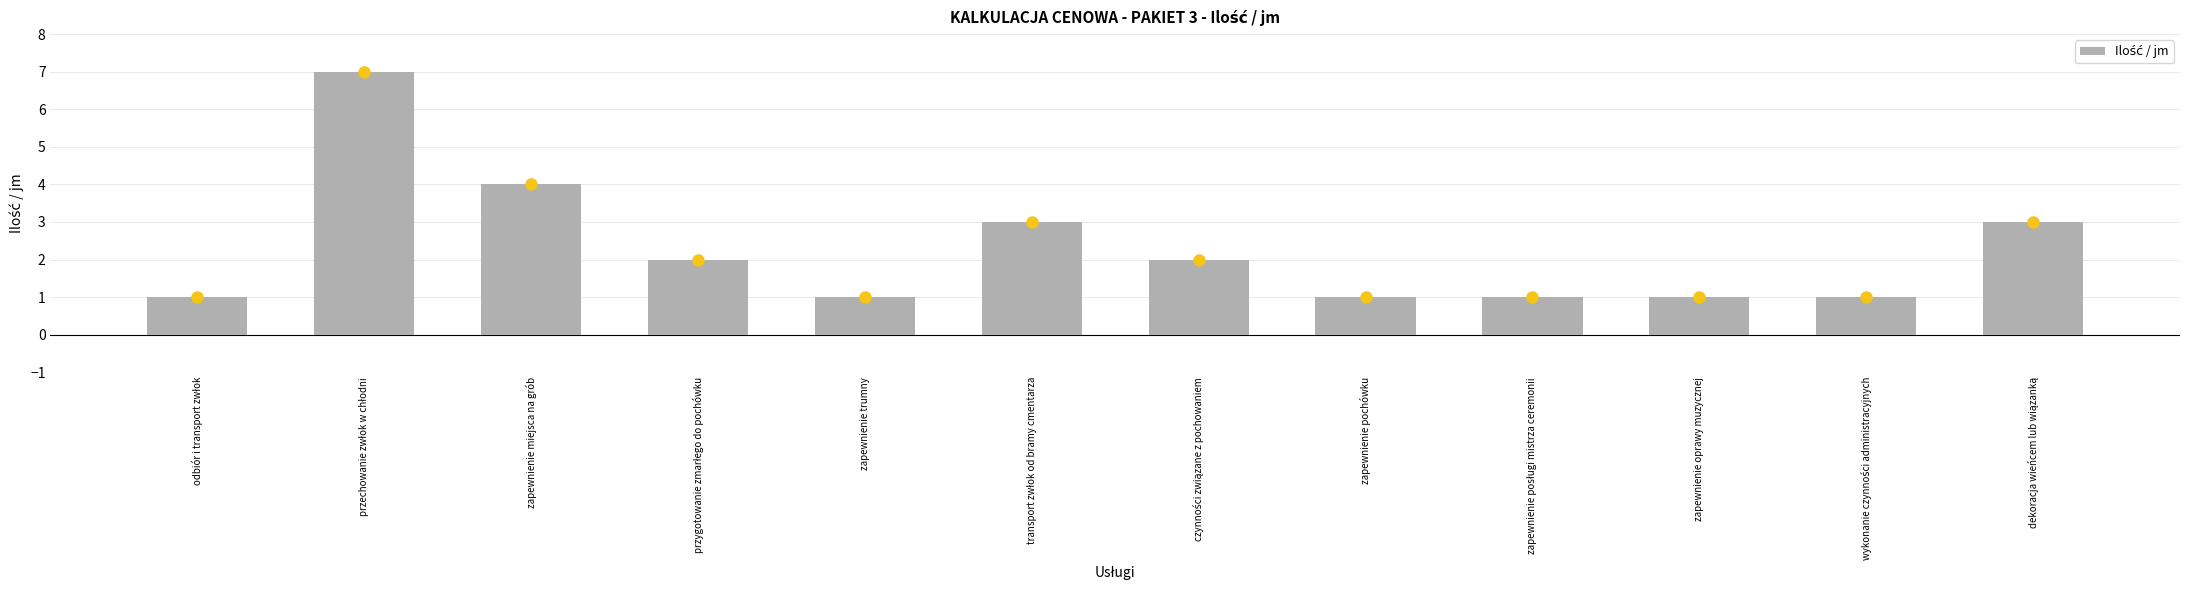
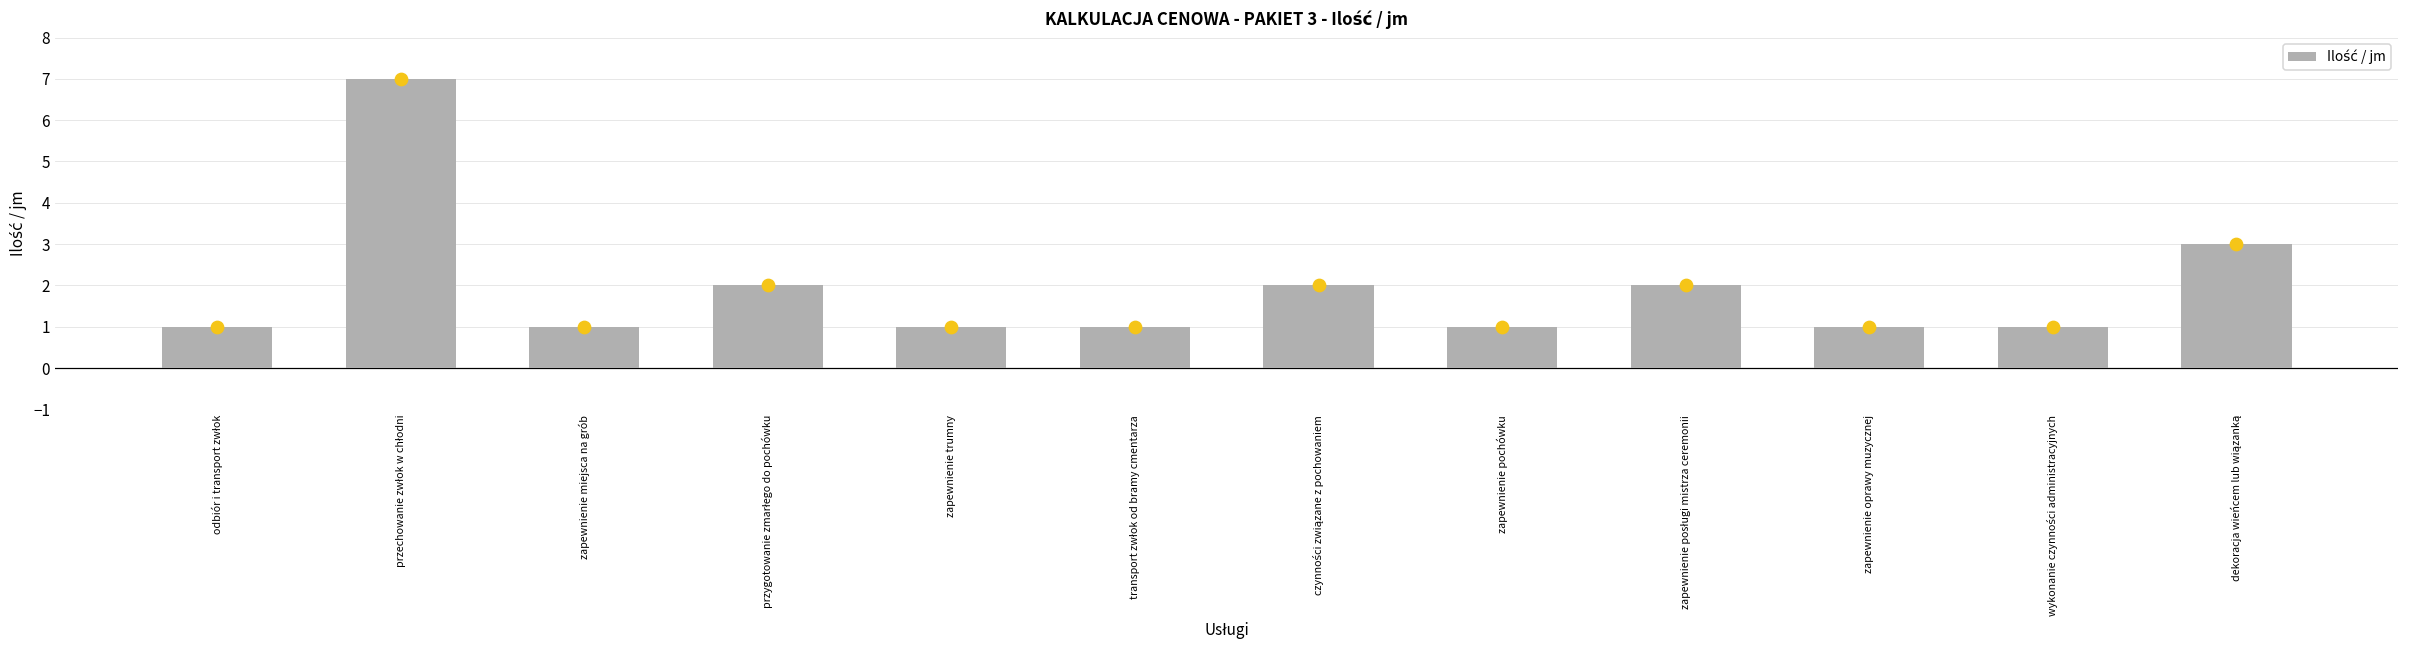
Ilość / jm, zapewnienie miejsca na grób: 4 -> 1
Ilość / jm, transport zwłok od bramy cmentarza: 3 -> 1
Ilość / jm, zapewnienie posługi mistrza ceremonii: 1 -> 2
